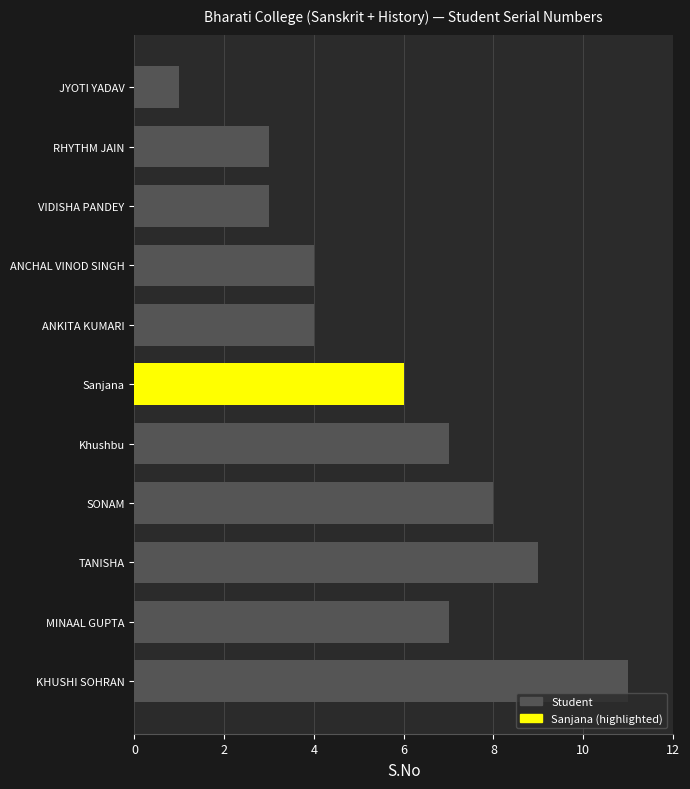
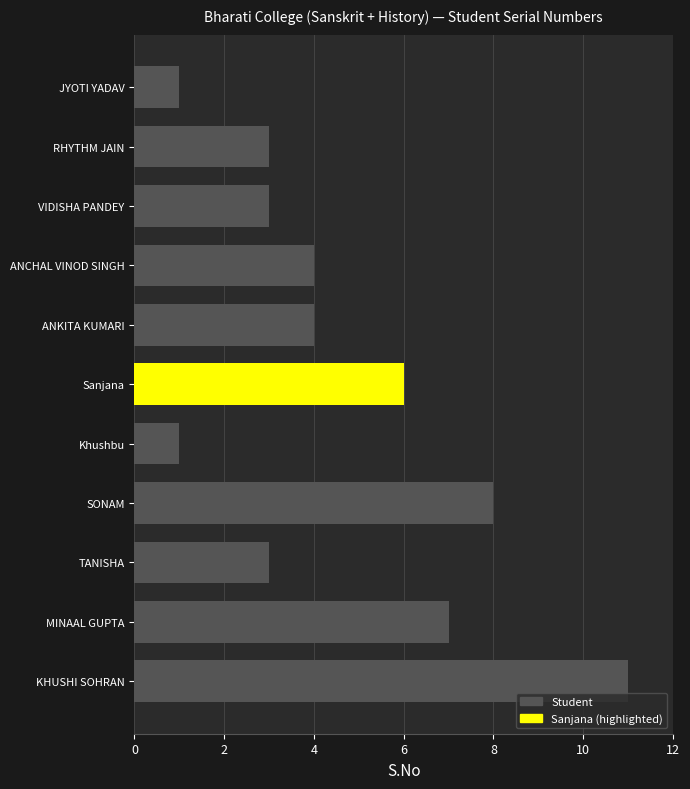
Khushbu: 7 -> 1
TANISHA: 9 -> 3
